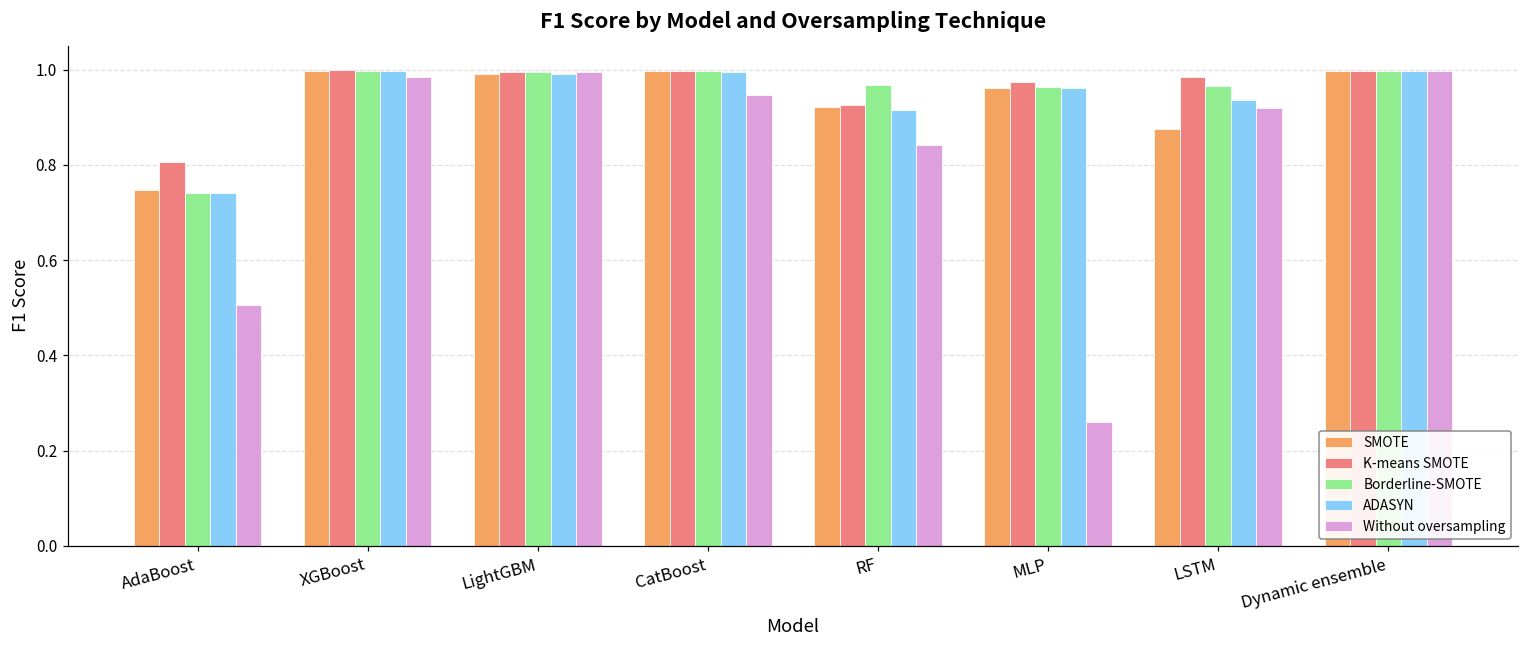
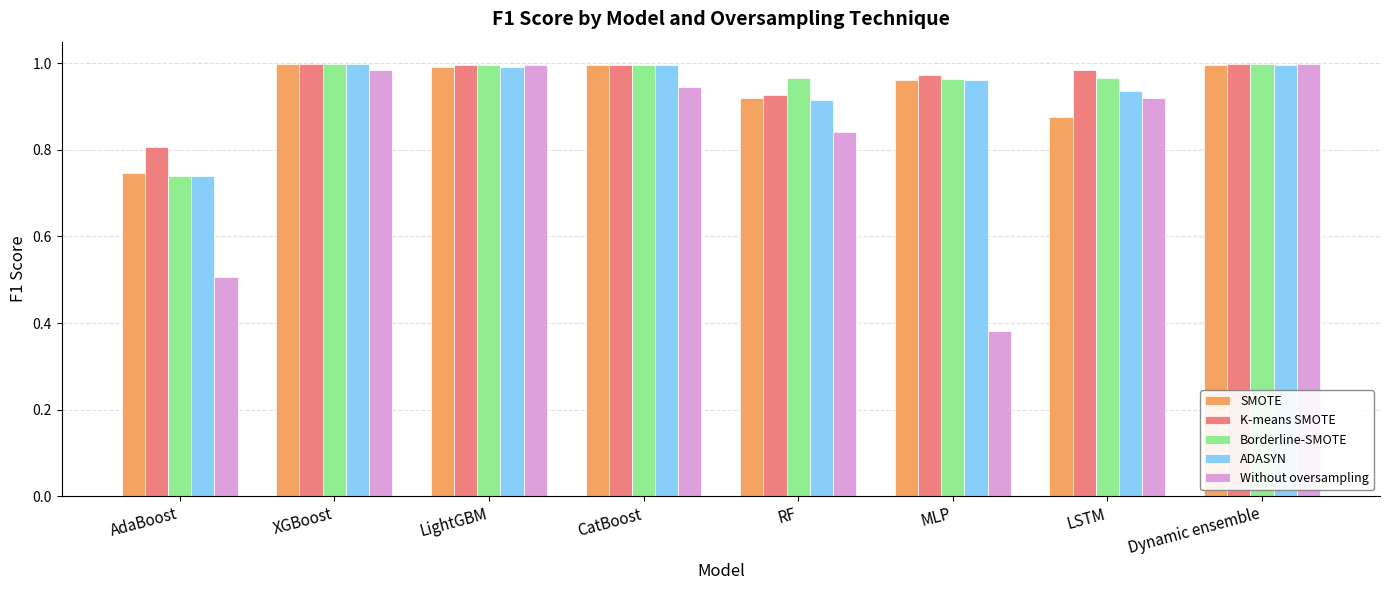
Without oversampling, MLP: 0.26 -> 0.38
